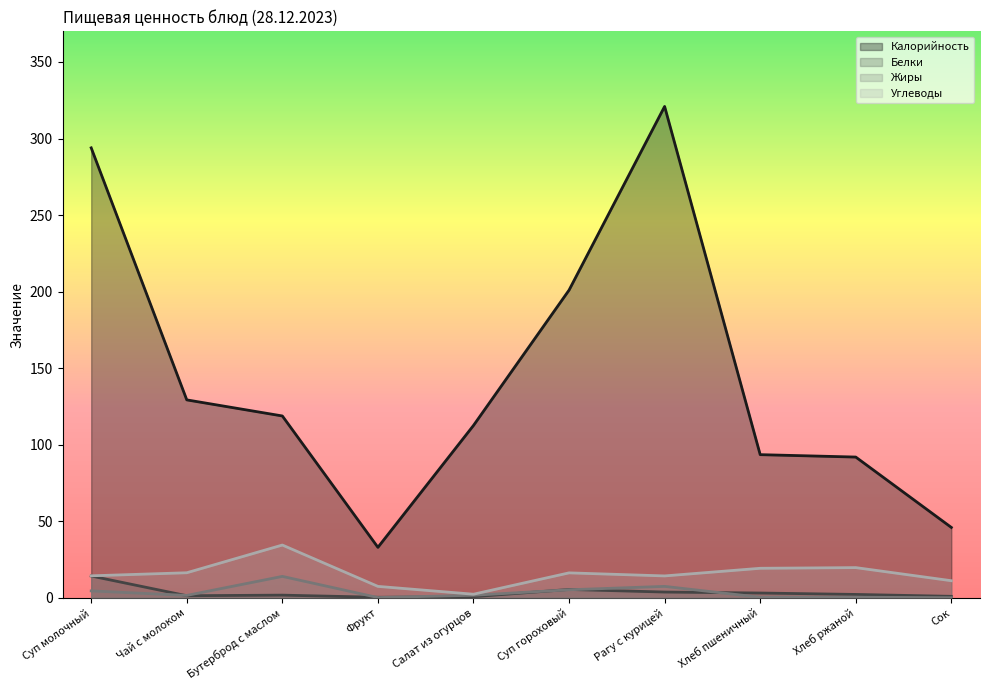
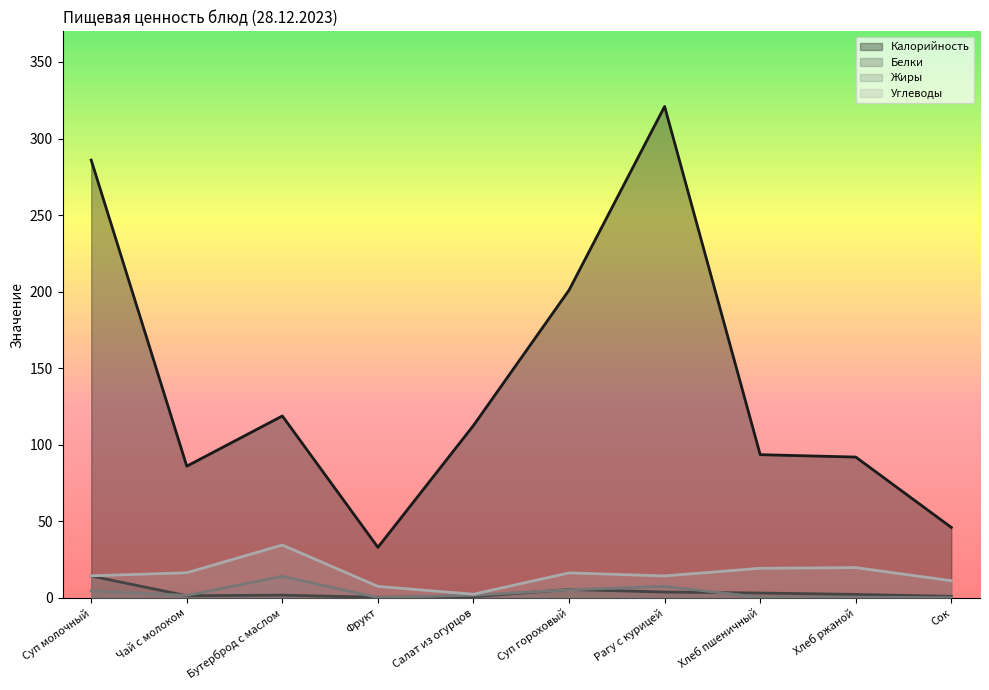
Калорийность, Суп молочный: 294 -> 286
Калорийность, Чай с молоком: 129 -> 86
